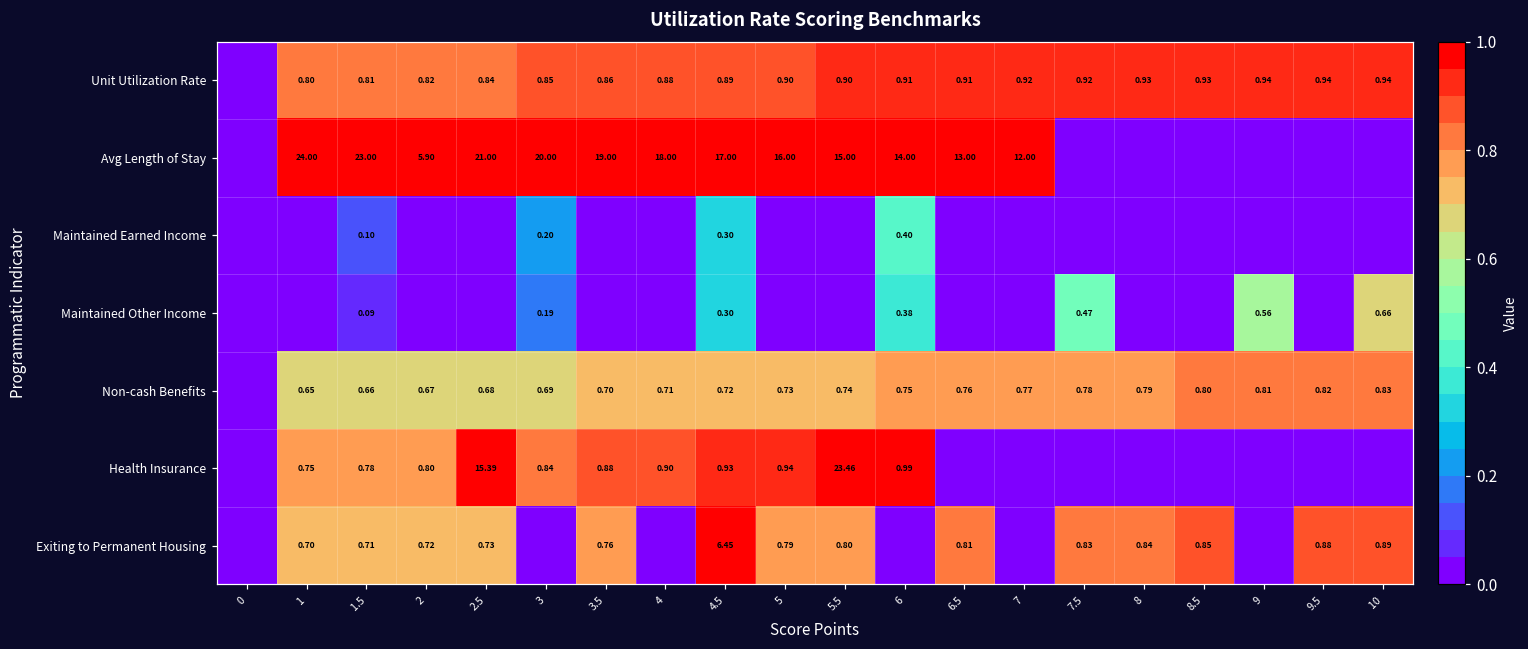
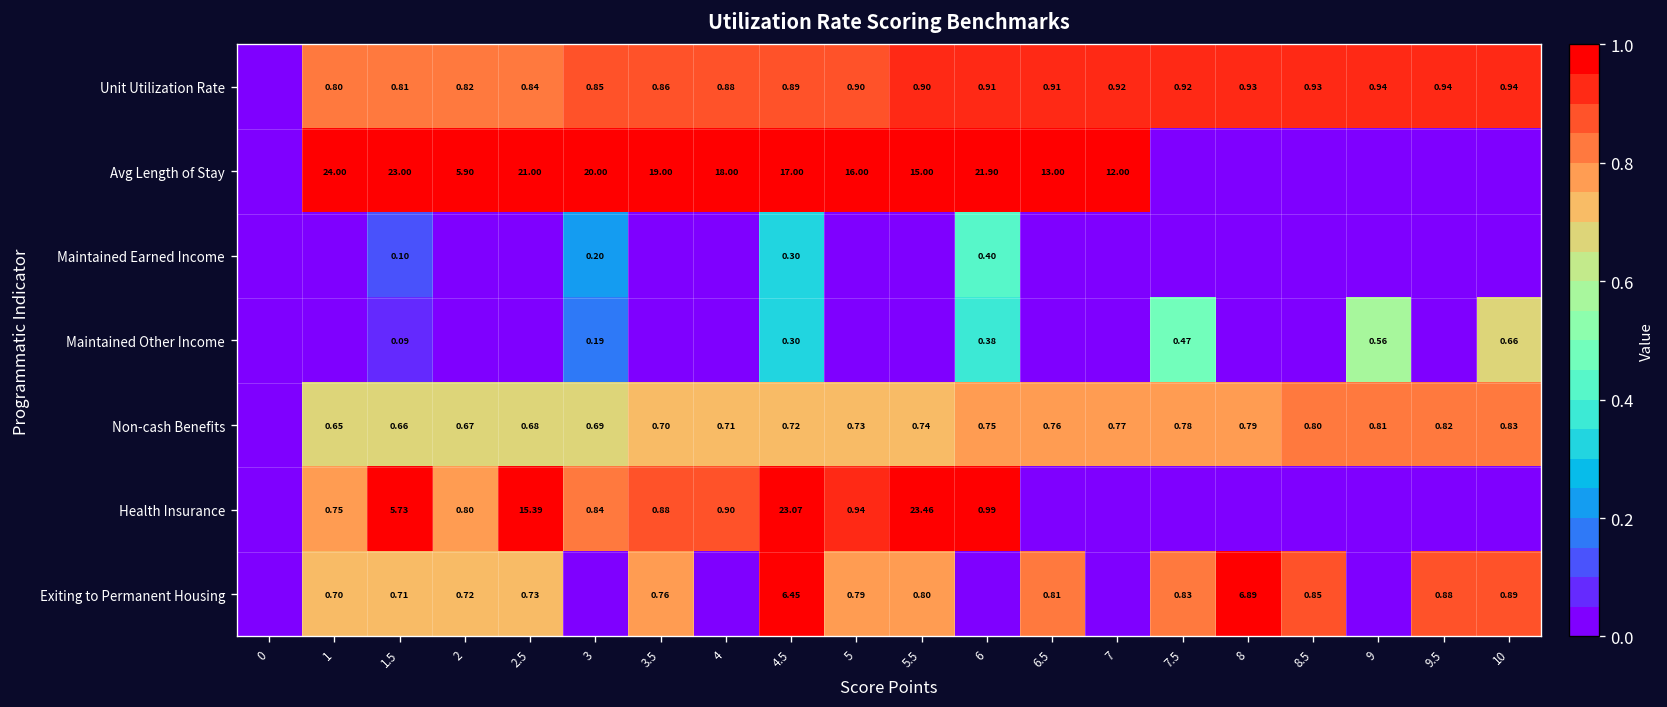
Avg Length of Stay, 6: 14.00 -> 21.90
Health Insurance, 1.5: 0.78 -> 5.73
Health Insurance, 4.5: 0.93 -> 23.07
Exiting to Permanent Housing, 8: 0.84 -> 6.89
